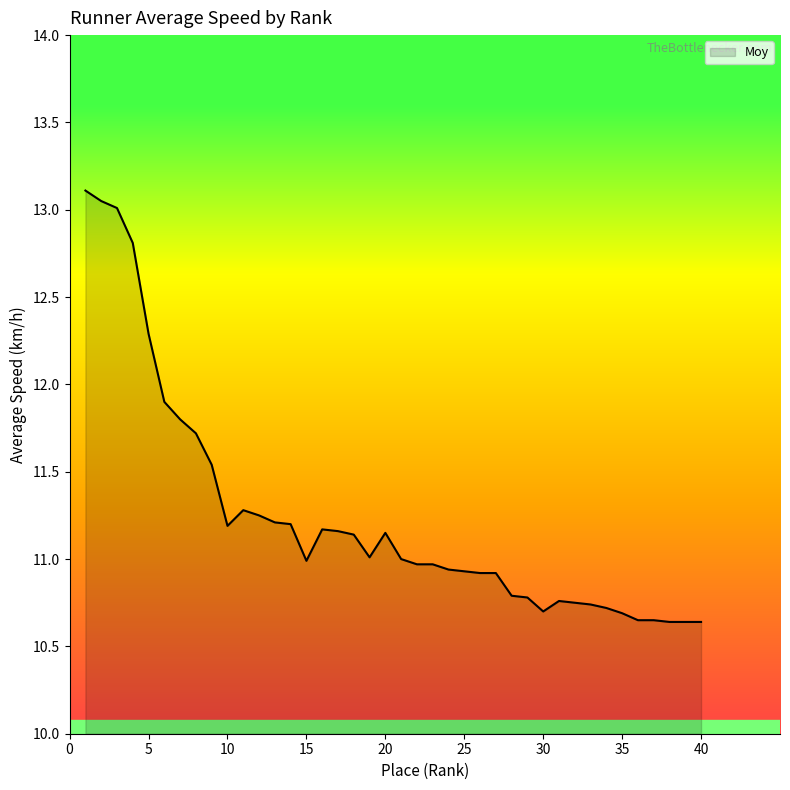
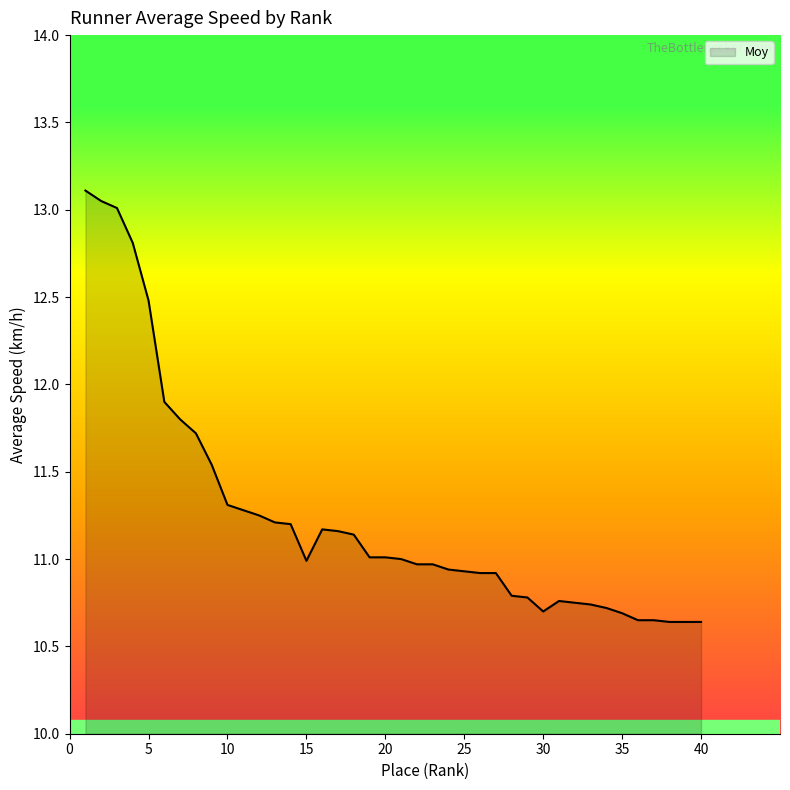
5: 12.29 -> 12.48
10: 11.19 -> 11.31
20: 11.15 -> 11.01
